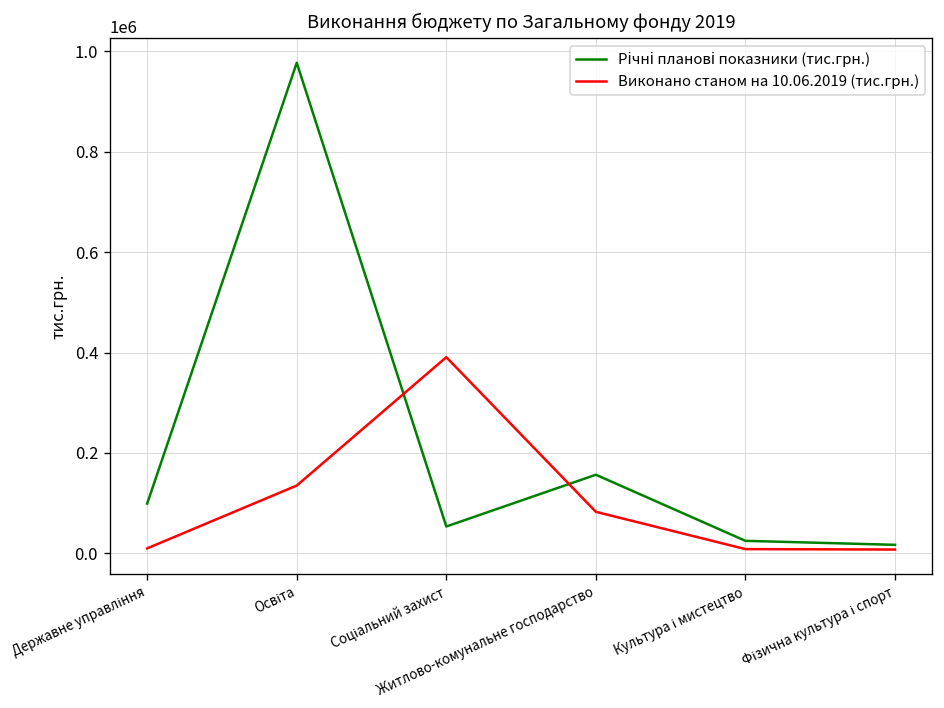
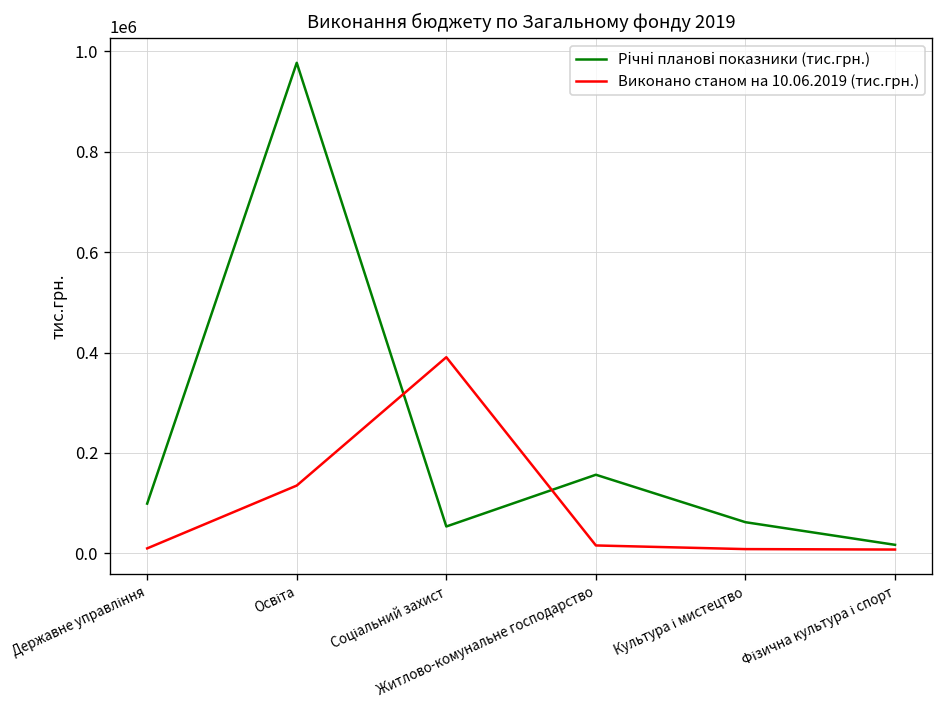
Виконано станом на 10.06.2019 (тис.грн.), Житлово-комунальне господарство: 80000 -> 20000
Річні планові показники (тис.грн.), Культура і мистецтво: 20000 -> 60000
